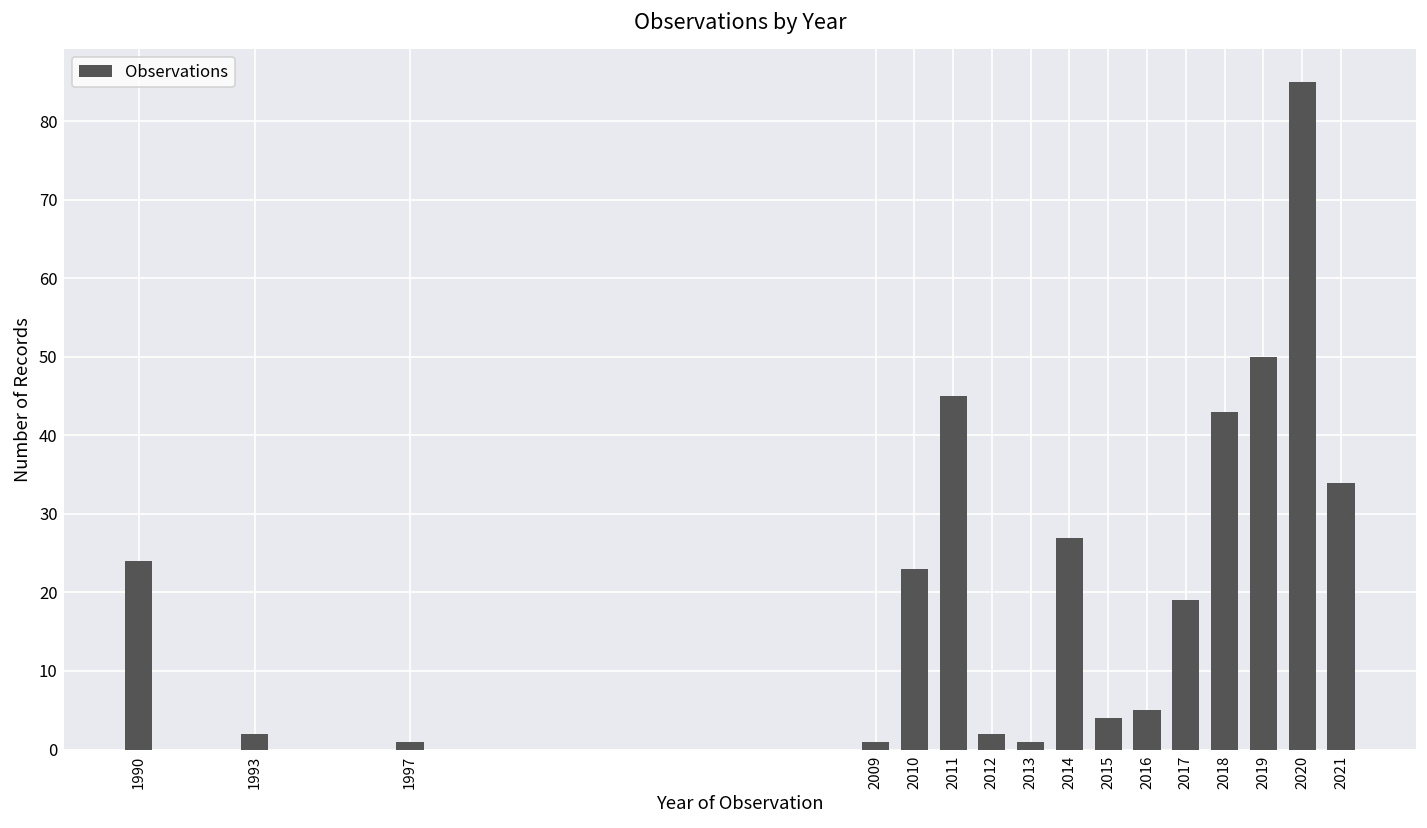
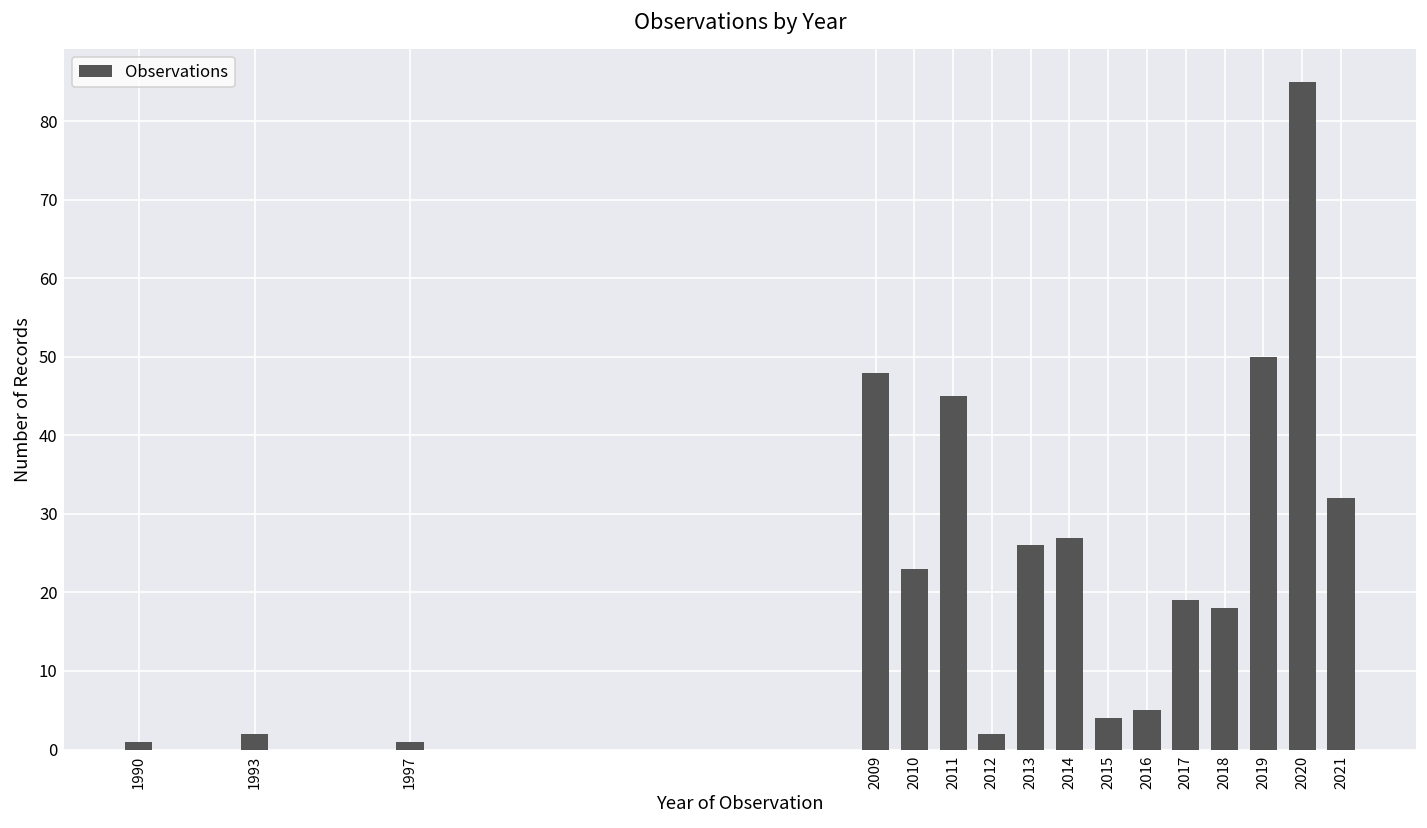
1990: 24 -> 1
2009: 1 -> 48
2013: 1 -> 26
2018: 43 -> 18
2021: 34 -> 32
